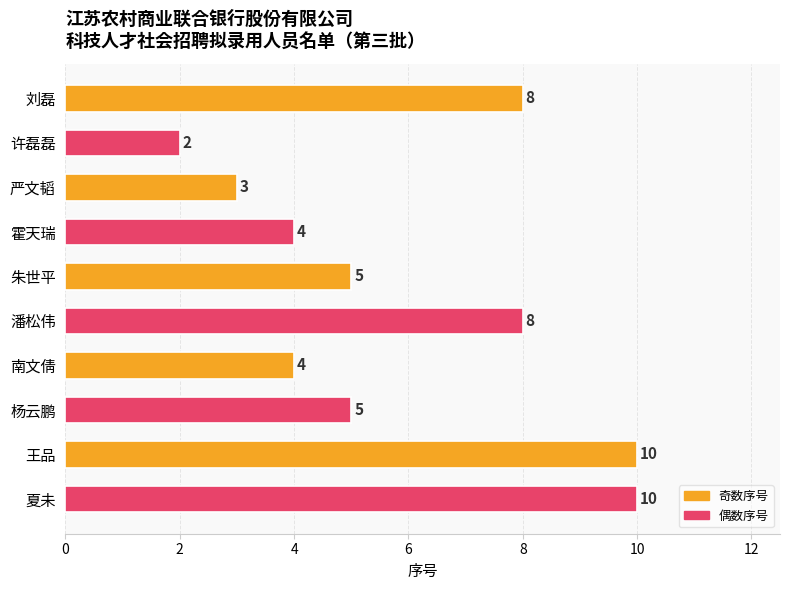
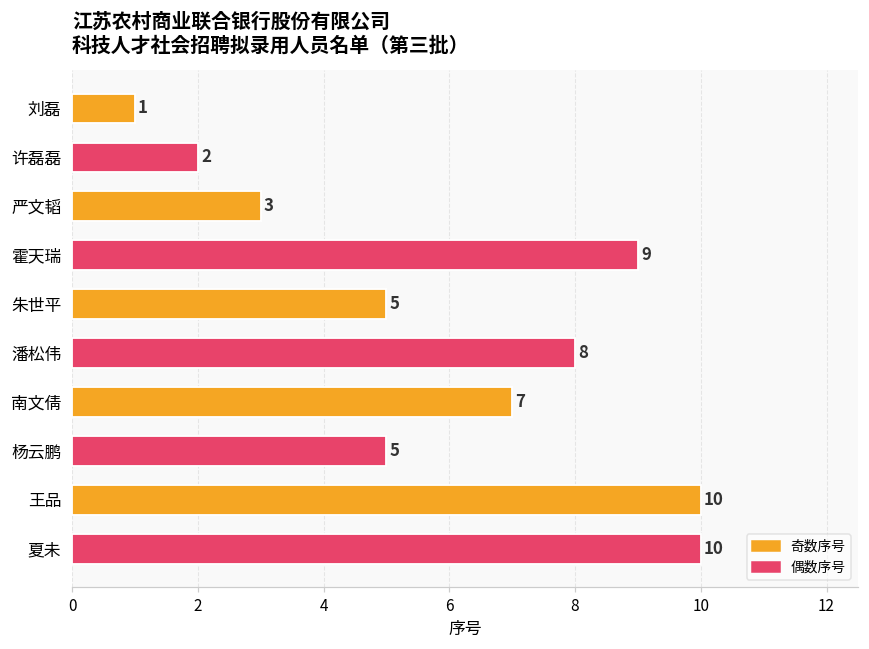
刘磊: 8 -> 1
霍天瑞: 4 -> 9
南文倩: 4 -> 7
